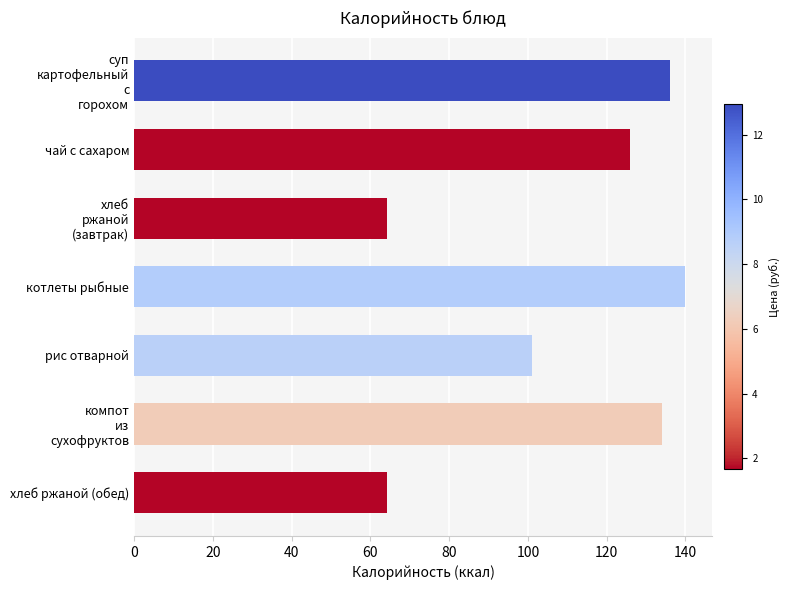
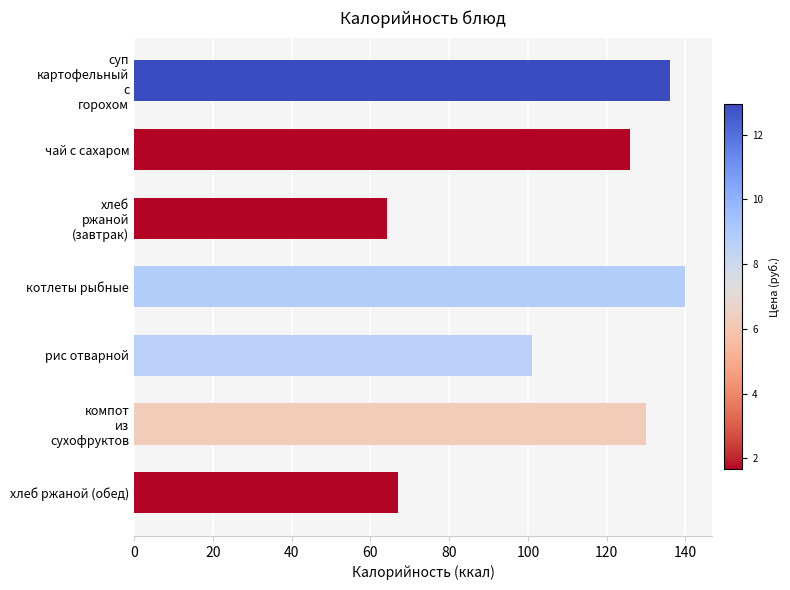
компот из сухофруктов: 134 -> 130
хлеб ржаной (обед): 64 -> 67
